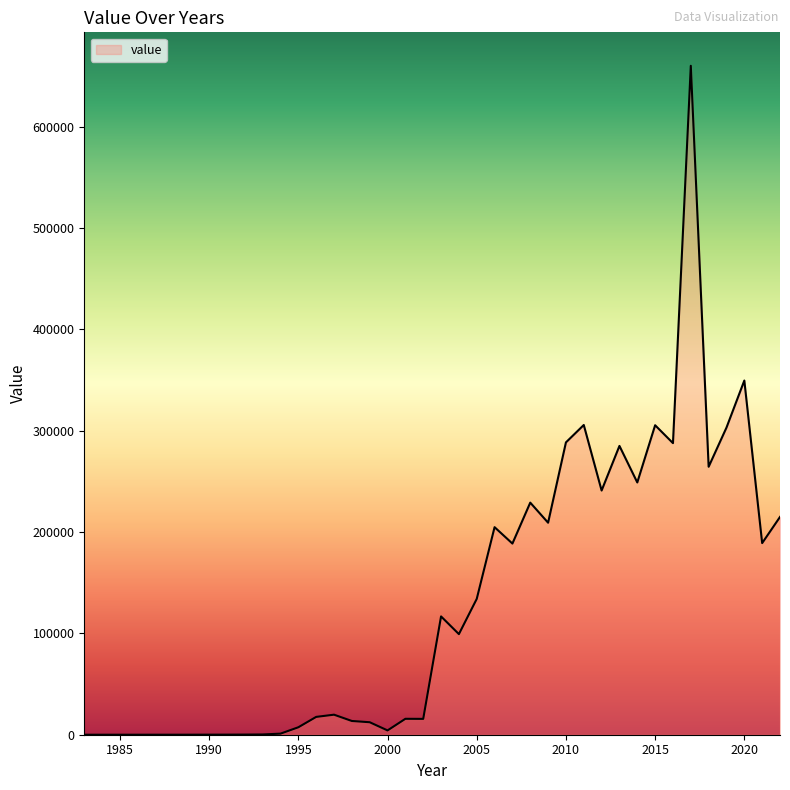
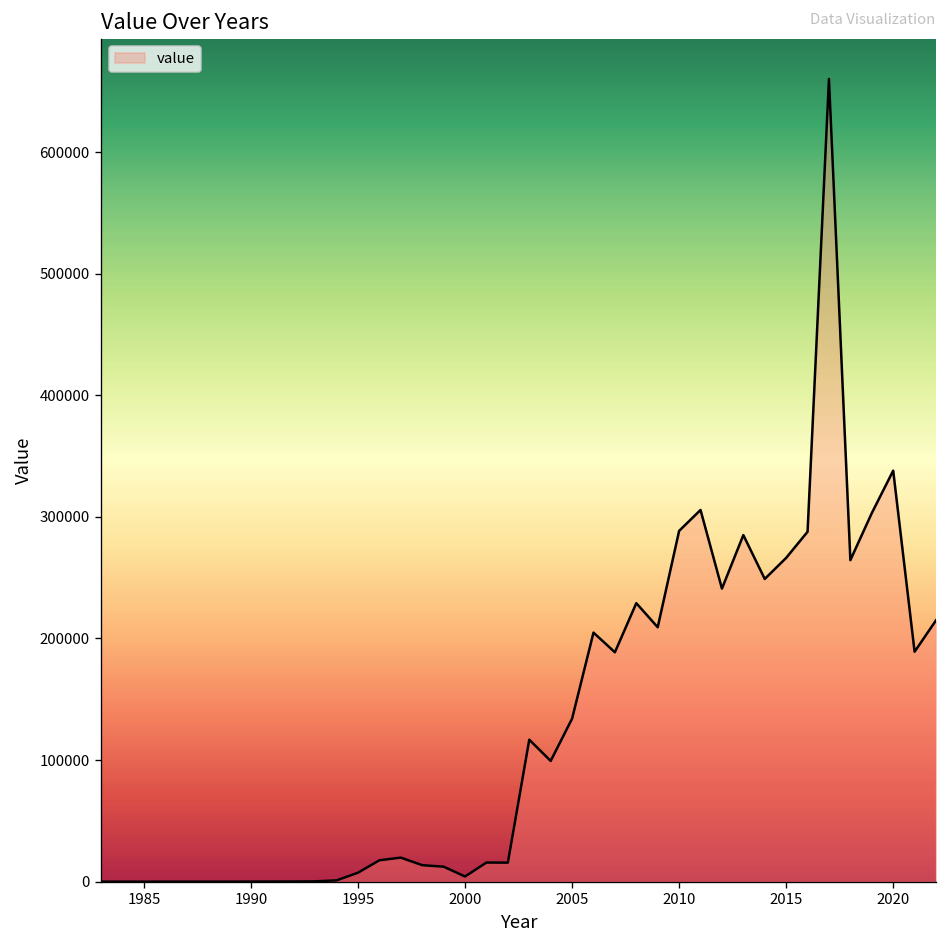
2015: 305000 -> 266000
2020: 350000 -> 338000
